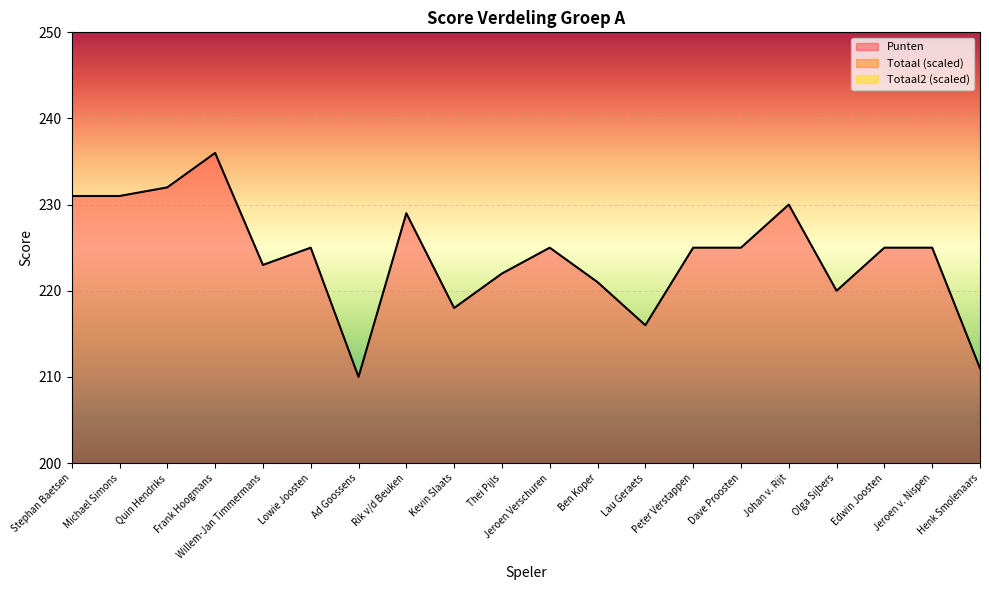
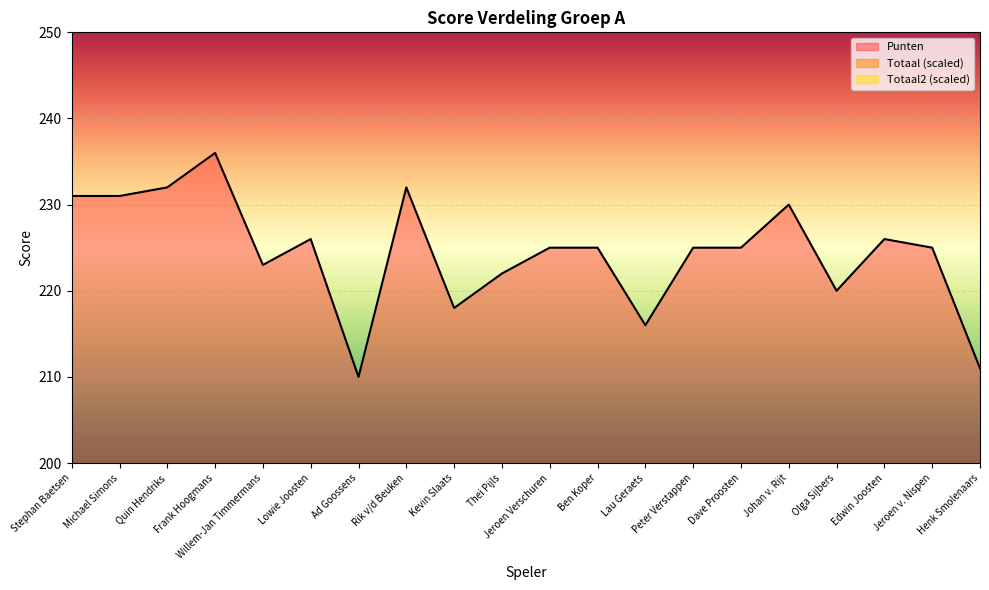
Punten, Lowie Joosten: 225 -> 226
Punten, Rik v/d Beuken: 229 -> 232
Punten, Ben Koper: 221 -> 225
Punten, Edwin Joosten: 225 -> 226
